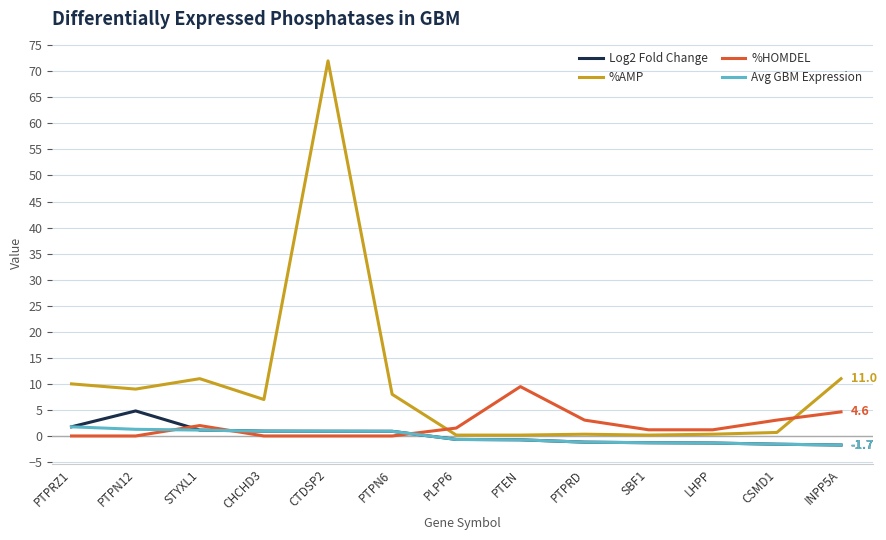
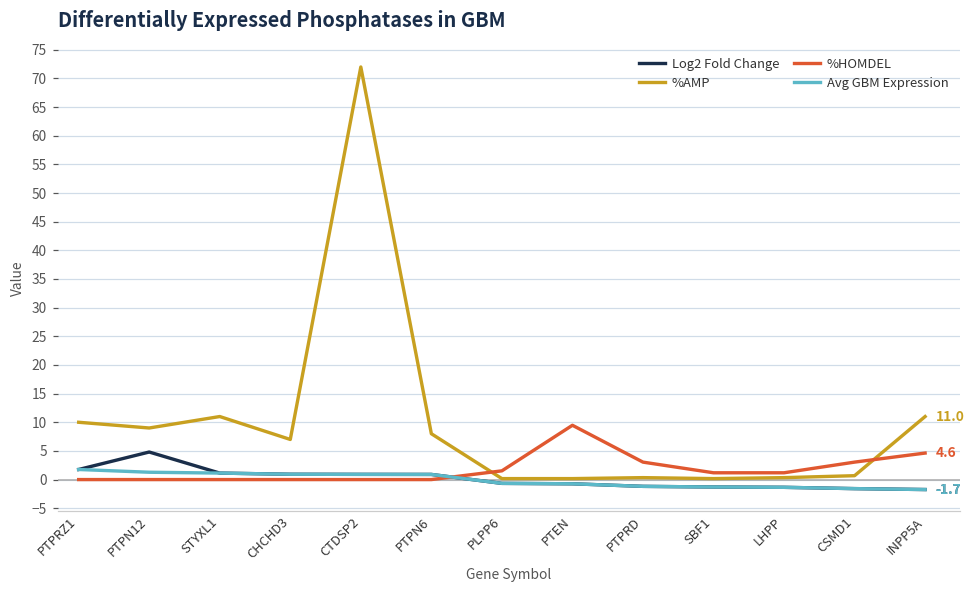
%HOMDEL, STYXL1: 2 -> 0
